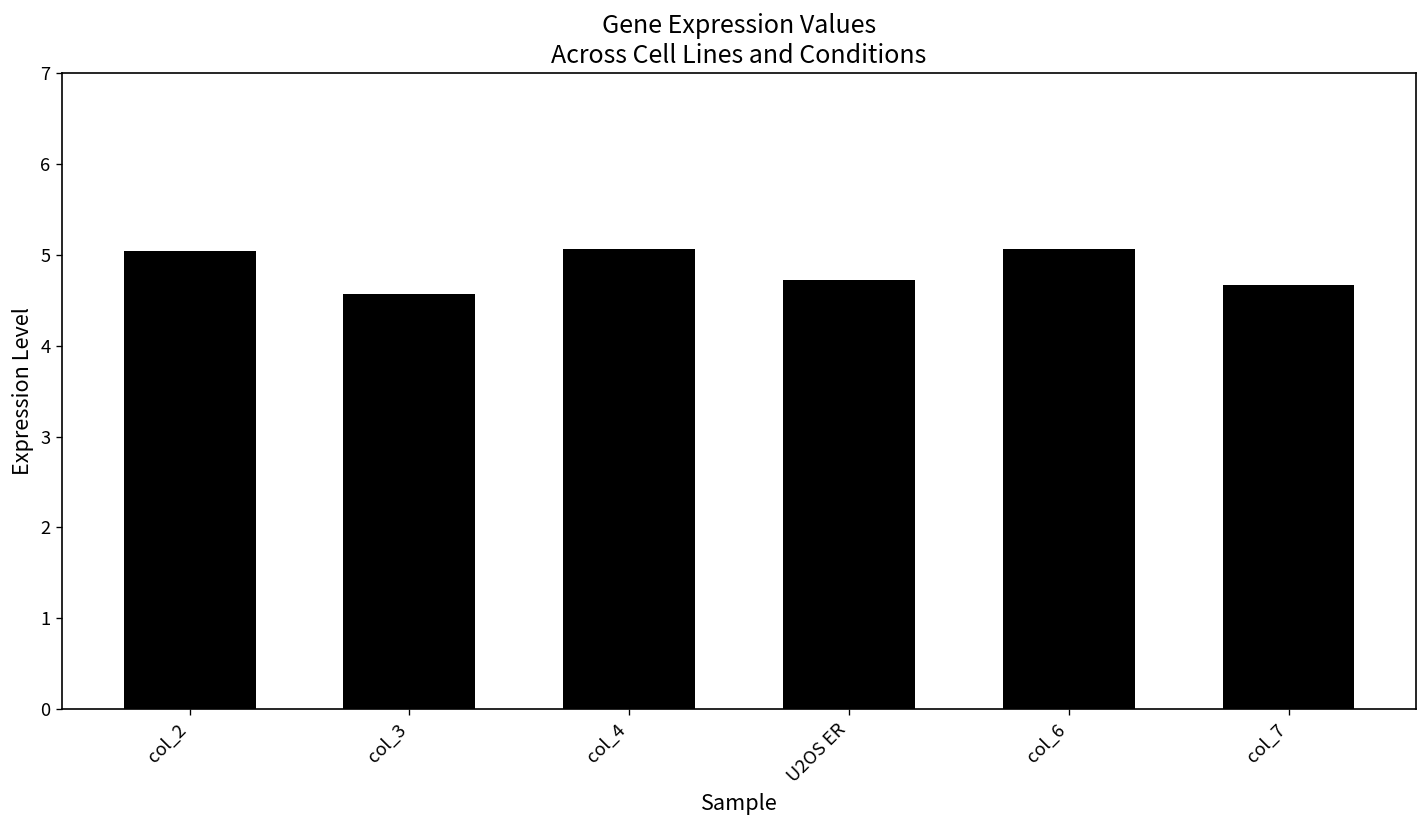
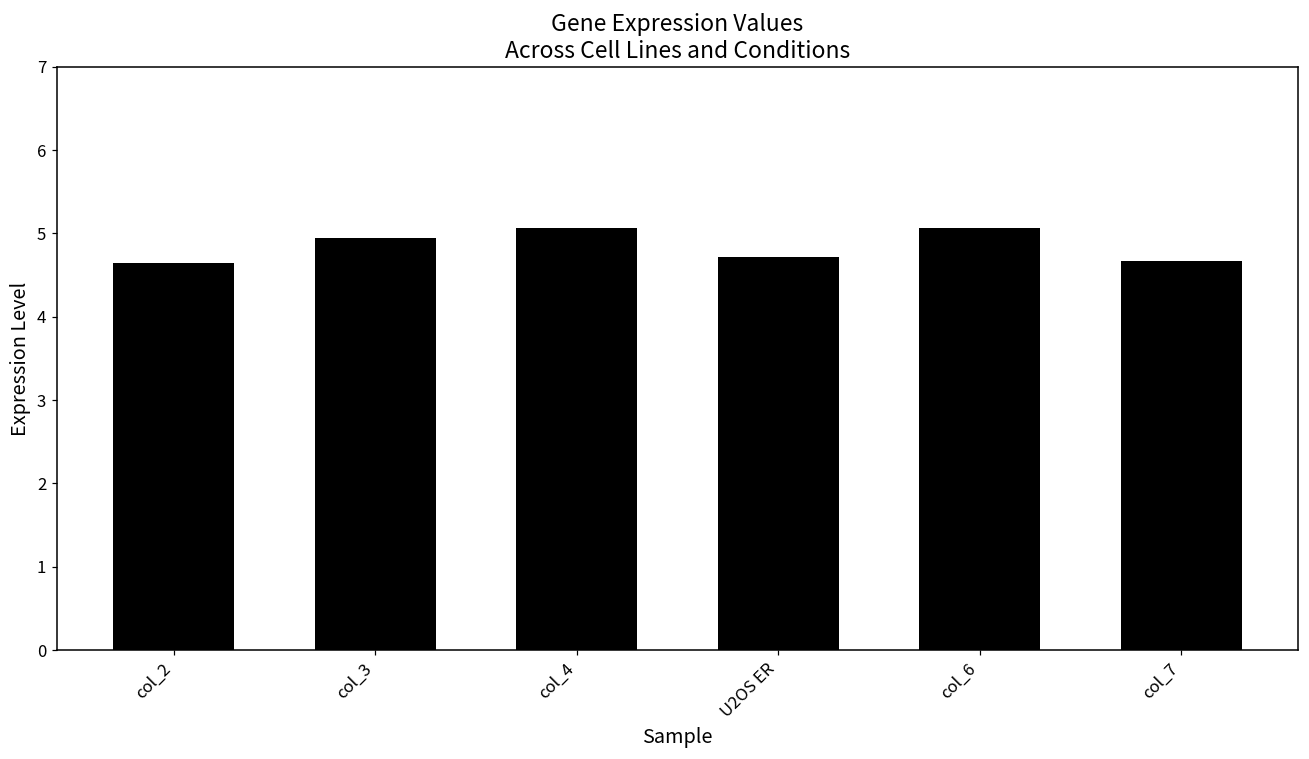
col_2: 5.0 -> 4.6
col_3: 4.6 -> 5.0
